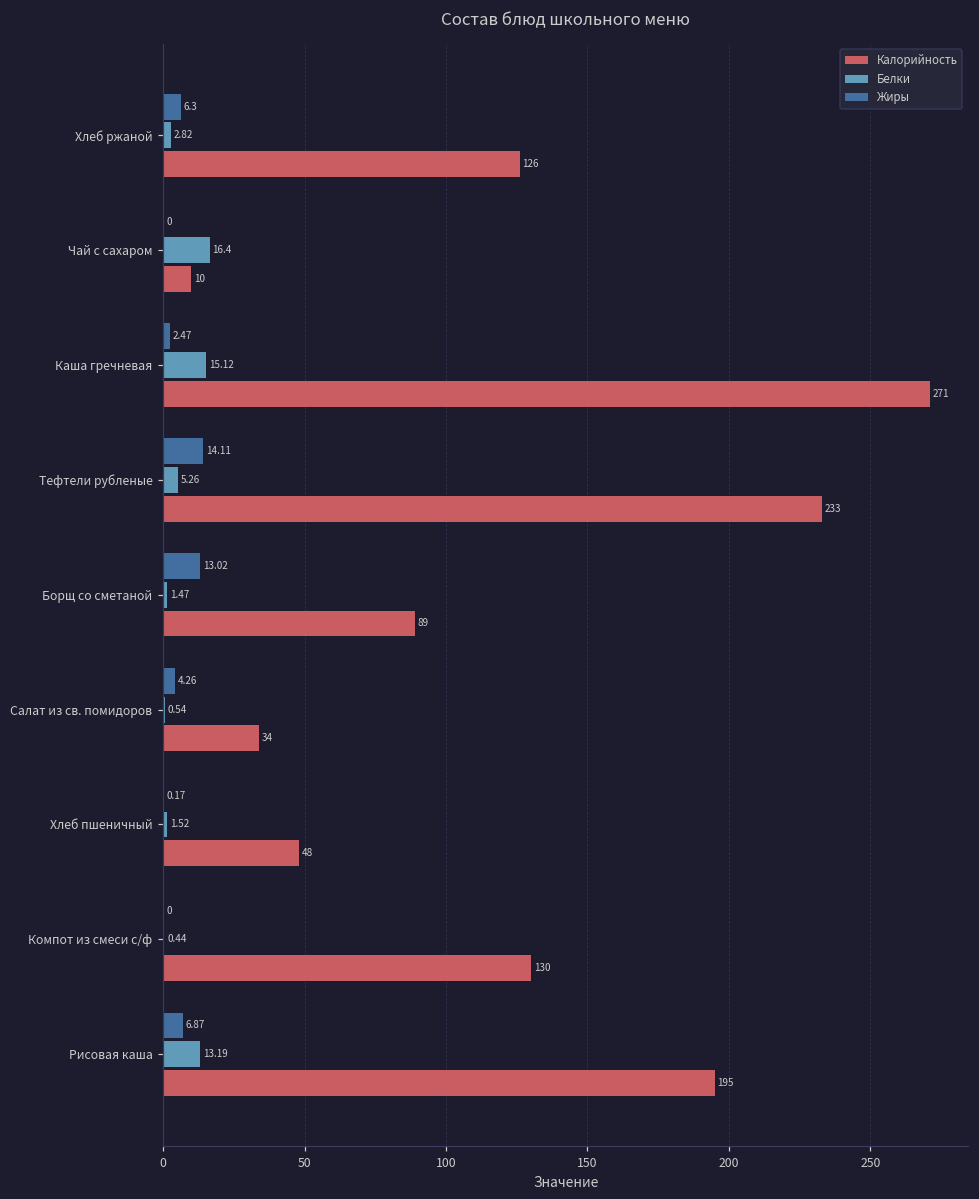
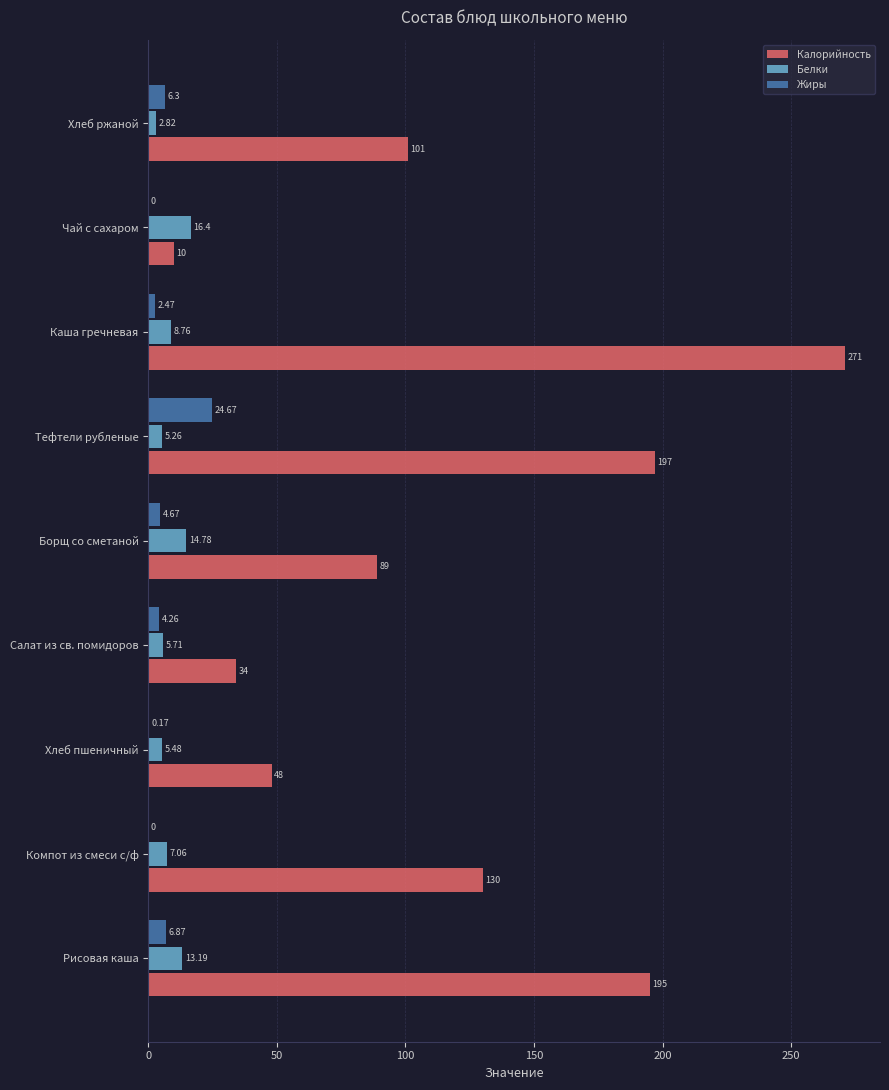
Калорийность, Хлеб ржаной: 126 -> 101
Белки, Каша гречневая: 15.12 -> 8.76
Жиры, Тефтели рубленые: 14.11 -> 24.67
Калорийность, Тефтели рубленые: 233 -> 197
Жиры, Борщ со сметаной: 13.02 -> 4.67
Белки, Борщ со сметаной: 1.47 -> 14.78
Белки, Салат из св. помидоров: 0.54 -> 5.71
Белки, Хлеб пшеничный: 1.52 -> 5.48
Белки, Компот из смеси с/ф: 0.44 -> 7.06
